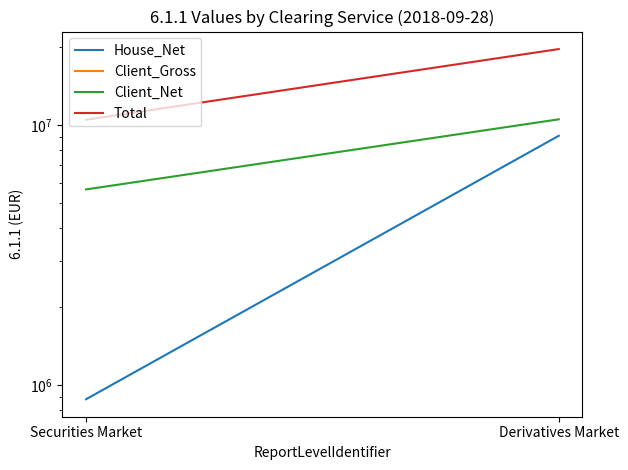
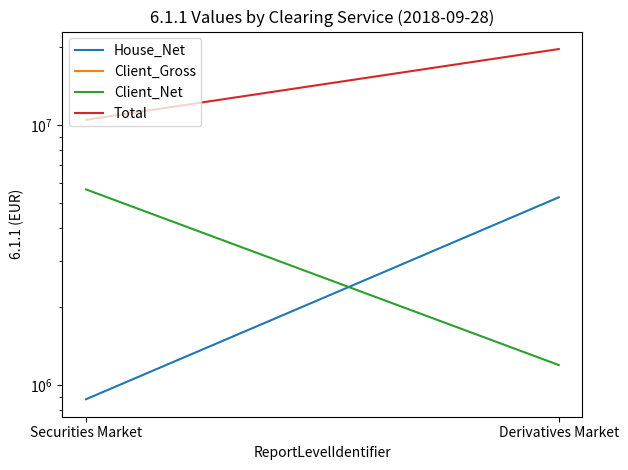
House_Net, Derivatives Market: 9100000 -> 5300000
Client_Net, Derivatives Market: 10500000 -> 1200000
